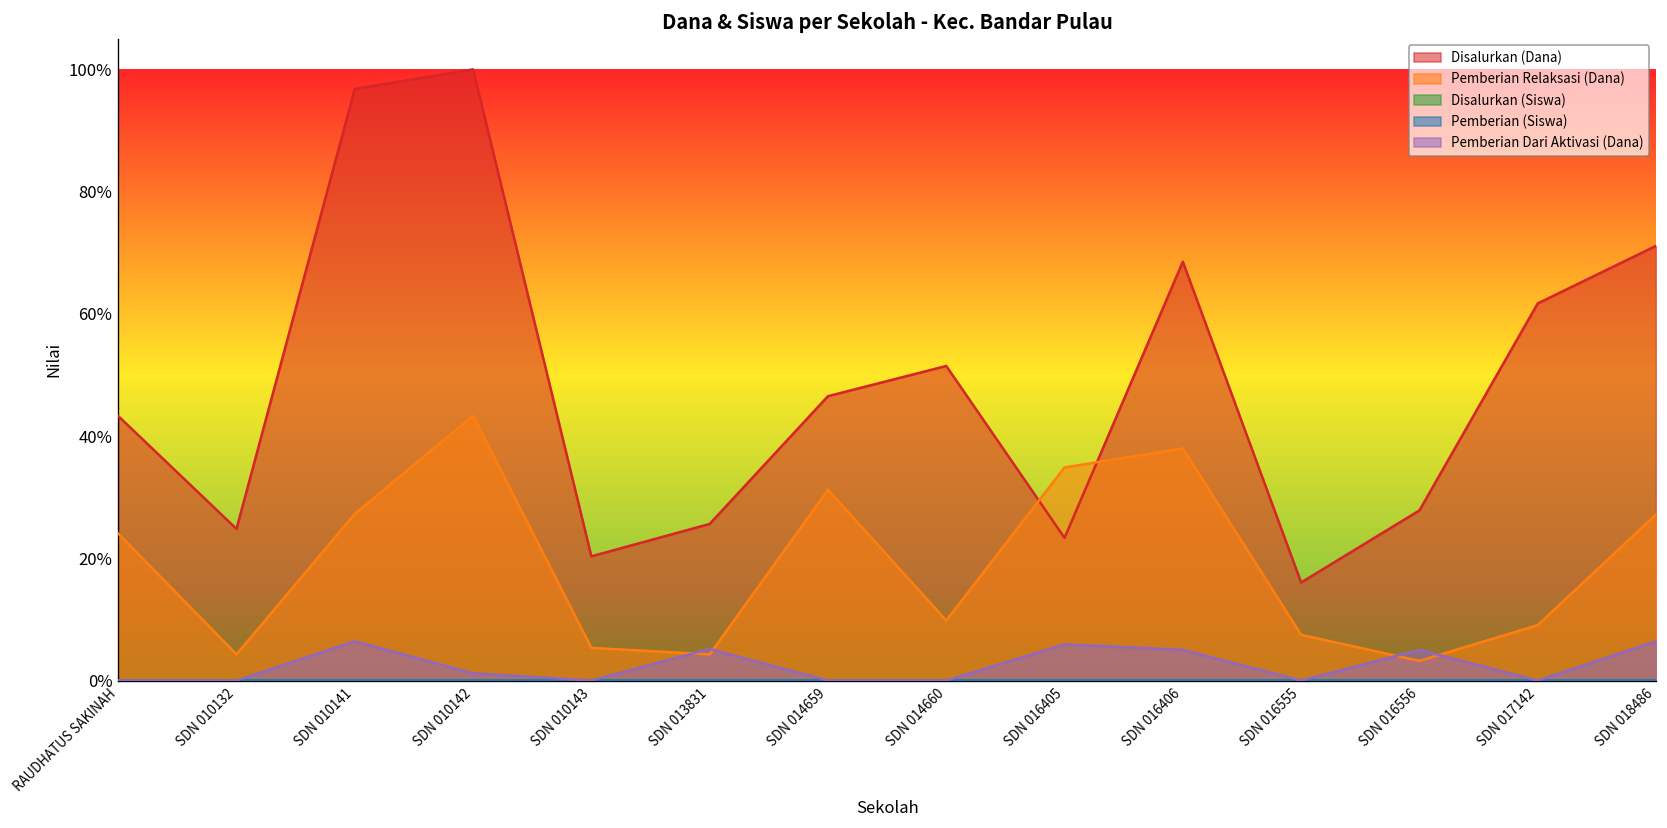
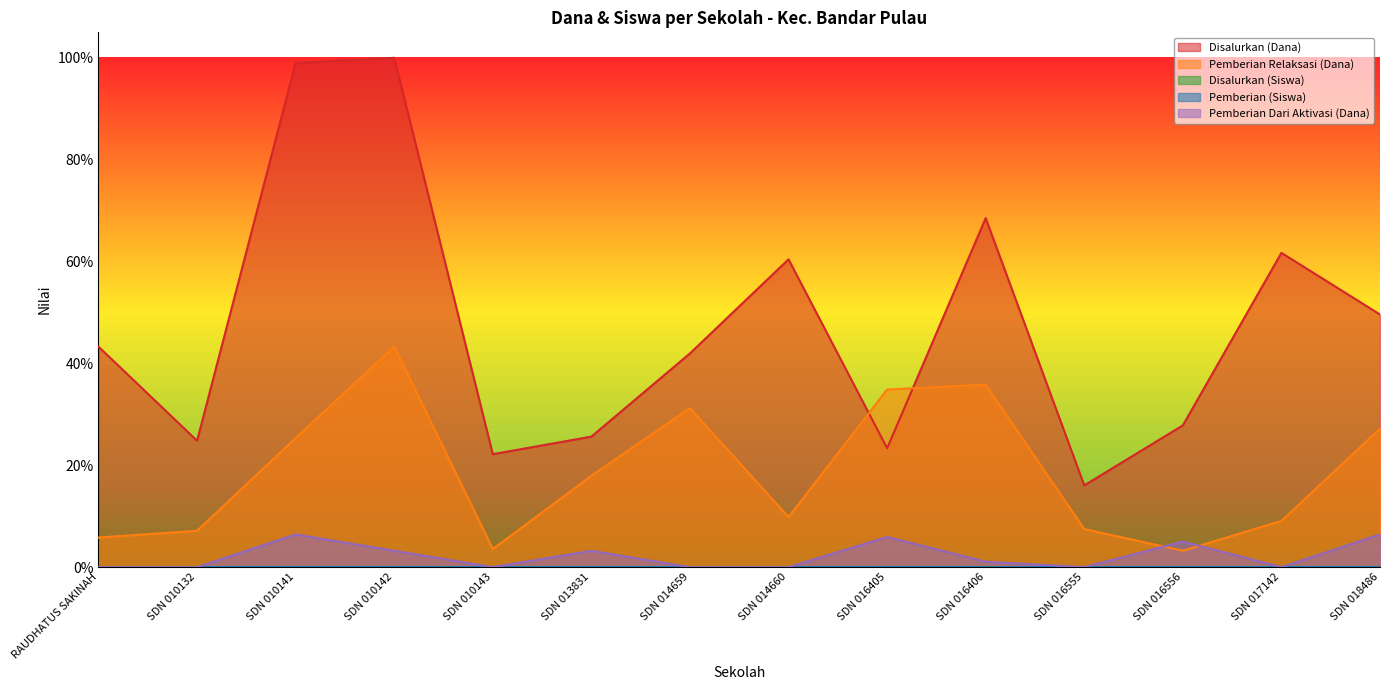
Pemberian Relaksasi (Dana), RAUDHATUS SAKINAH: 24% -> 6%
Pemberian Relaksasi (Dana), SDN 010132: 4% -> 7%
Disalurkan (Dana), SDN 010141: 97% -> 99%
Pemberian Relaksasi (Dana), SDN 010141: 27% -> 25%
Pemberian Dari Aktivasi (Dana), SDN 010142: 1% -> 3%
Disalurkan (Dana), SDN 010143: 20% -> 22%
Pemberian Relaksasi (Dana), SDN 010143: 5% -> 4%
Pemberian Relaksasi (Dana), SDN 013831: 4% -> 18%
Pemberian Dari Aktivasi (Dana), SDN 013831: 5% -> 3%
Disalurkan (Dana), SDN 014659: 47% -> 42%
Disalurkan (Dana), SDN 014660: 51% -> 60%
Pemberian Relaksasi (Dana), SDN 016406: 38% -> 36%
Pemberian Dari Aktivasi (Dana), SDN 016406: 5% -> 1%
Disalurkan (Dana), SDN 018486: 71% -> 50%
